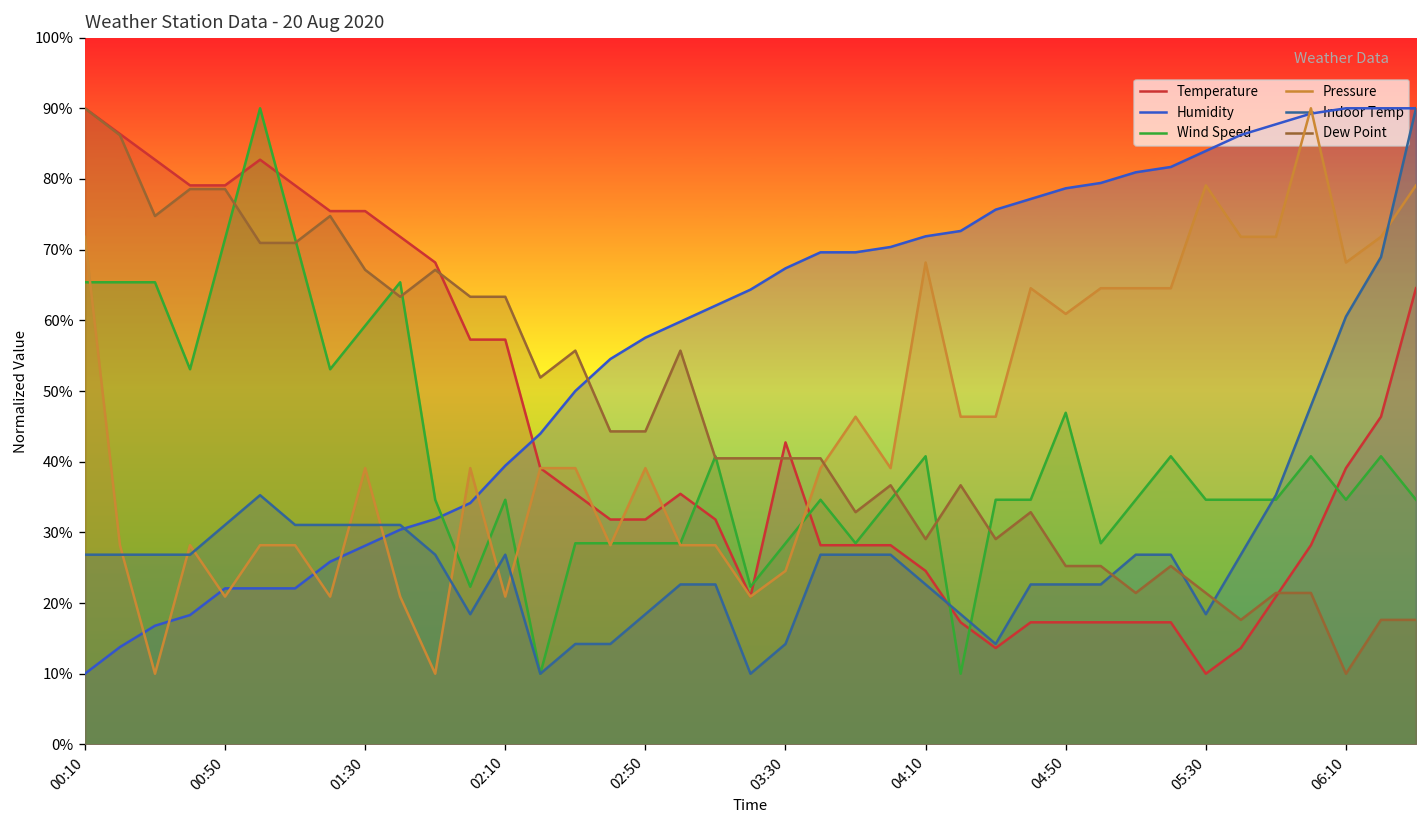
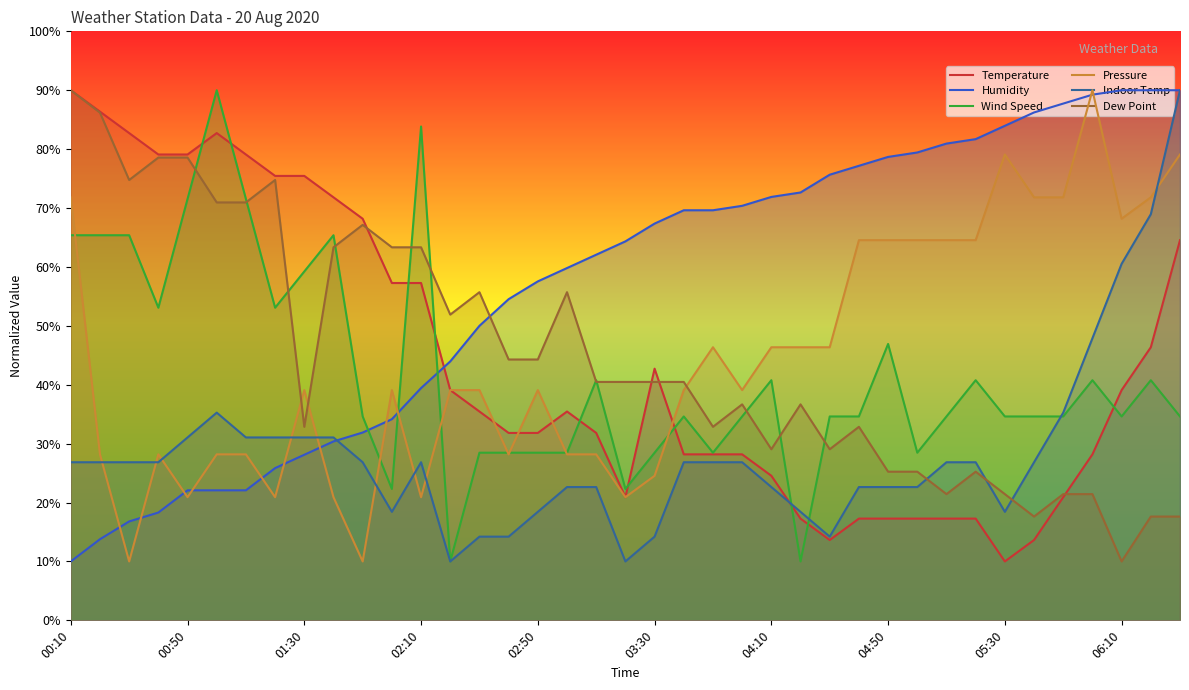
Dew Point, 01:30: 67% -> 33%
Wind Speed, 02:10: 35% -> 84%
Pressure, 04:10: 68% -> 46%
Pressure, 04:50: 61% -> 65%
